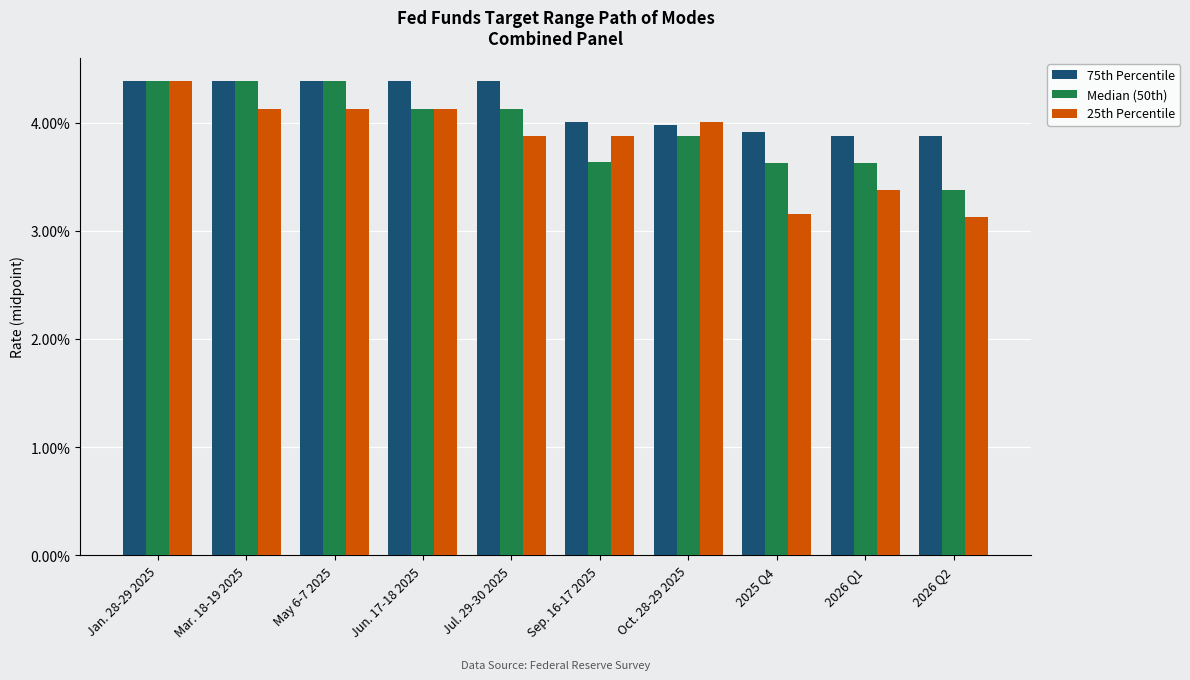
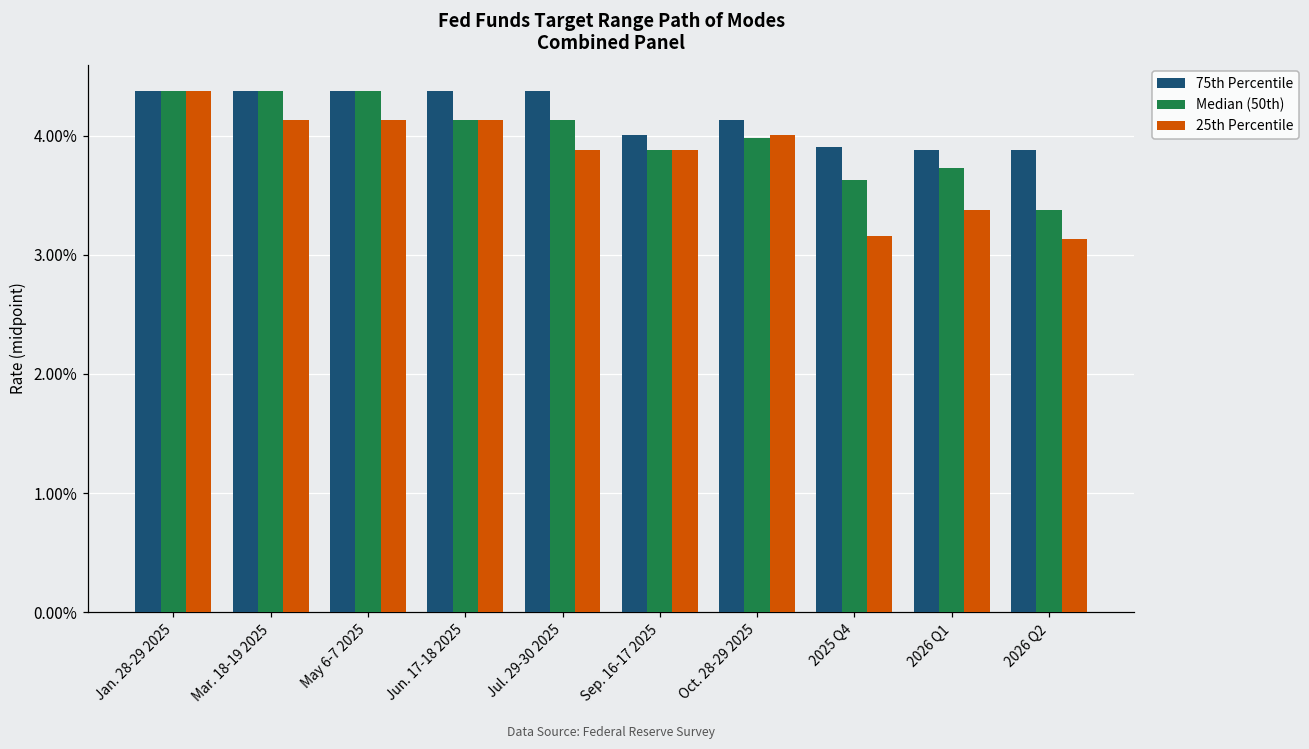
Median (50th), Sep. 16-17 2025: 3.64% -> 3.88%
75th Percentile, Oct. 28-29 2025: 3.98% -> 4.13%
Median (50th), Oct. 28-29 2025: 3.88% -> 3.98%
Median (50th), 2026 Q1: 3.63% -> 3.73%
